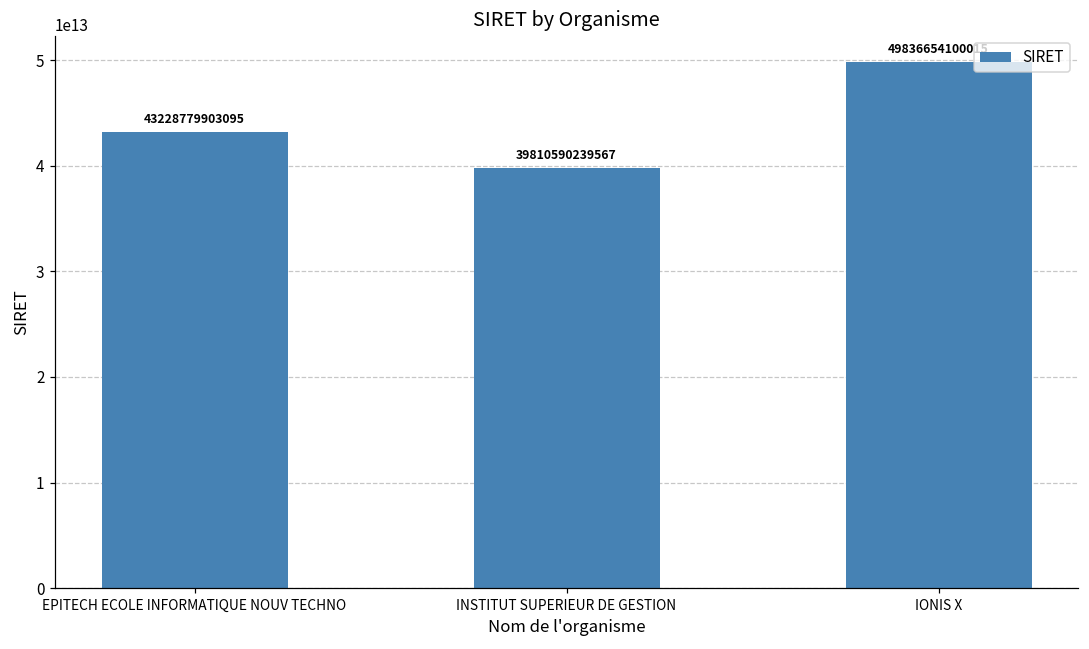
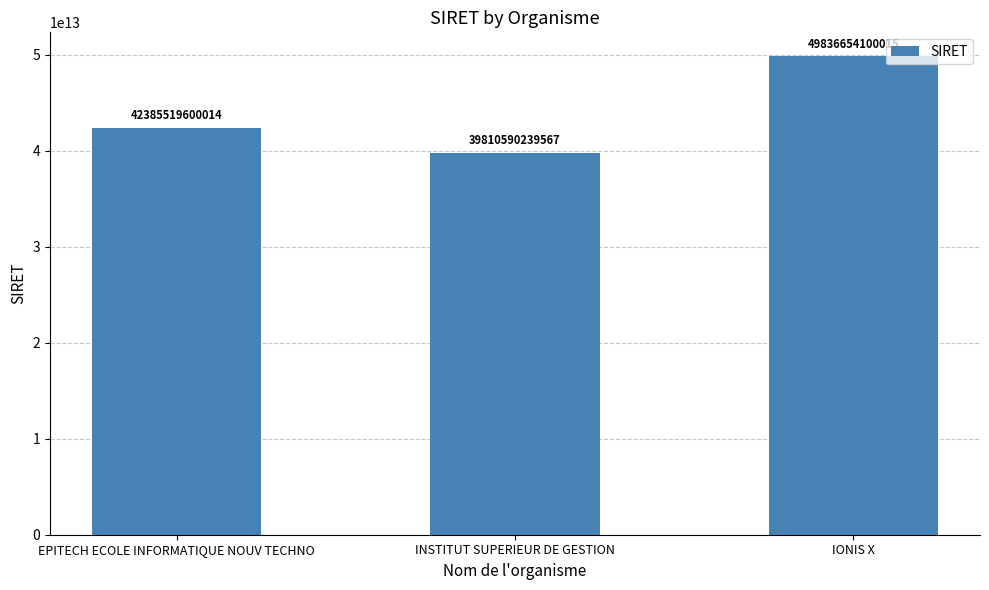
EPITECH ECOLE INFORMATIQUE NOUV TECHNO: 43228779903095 -> 42385519600014
